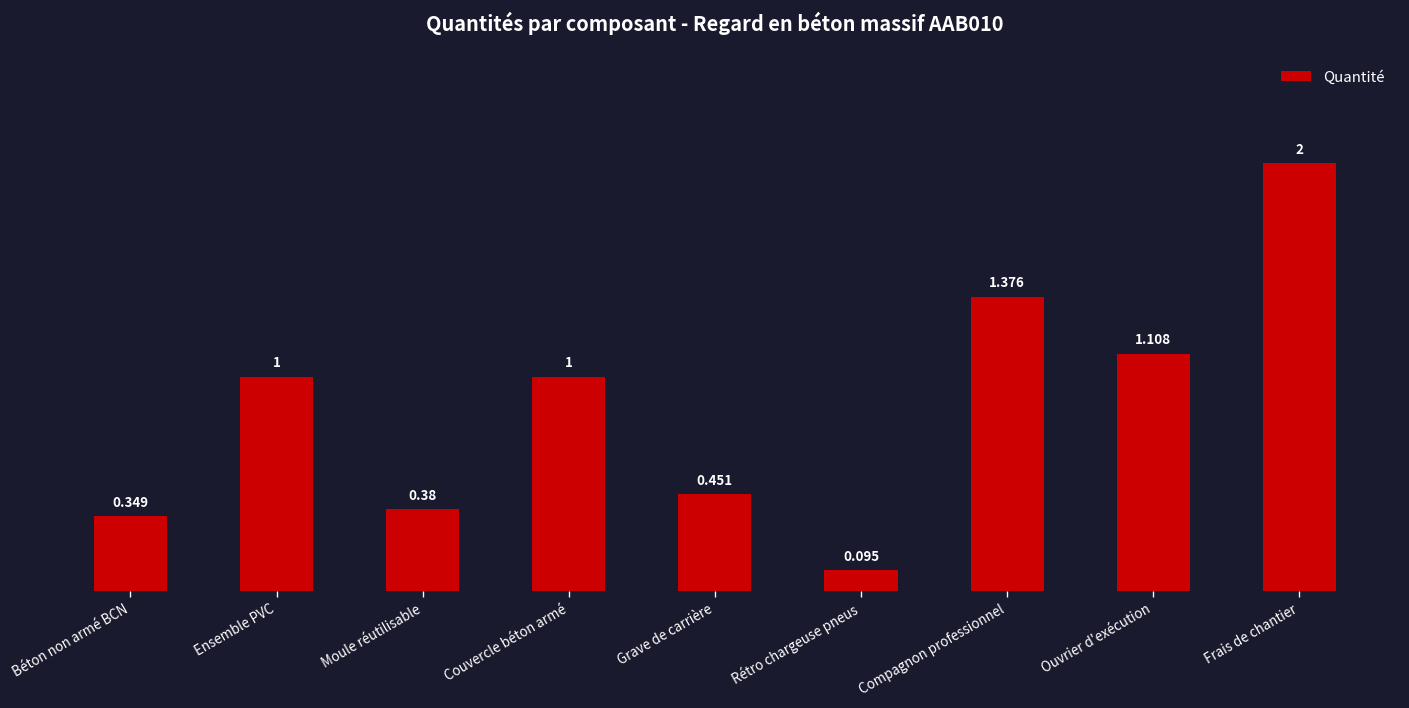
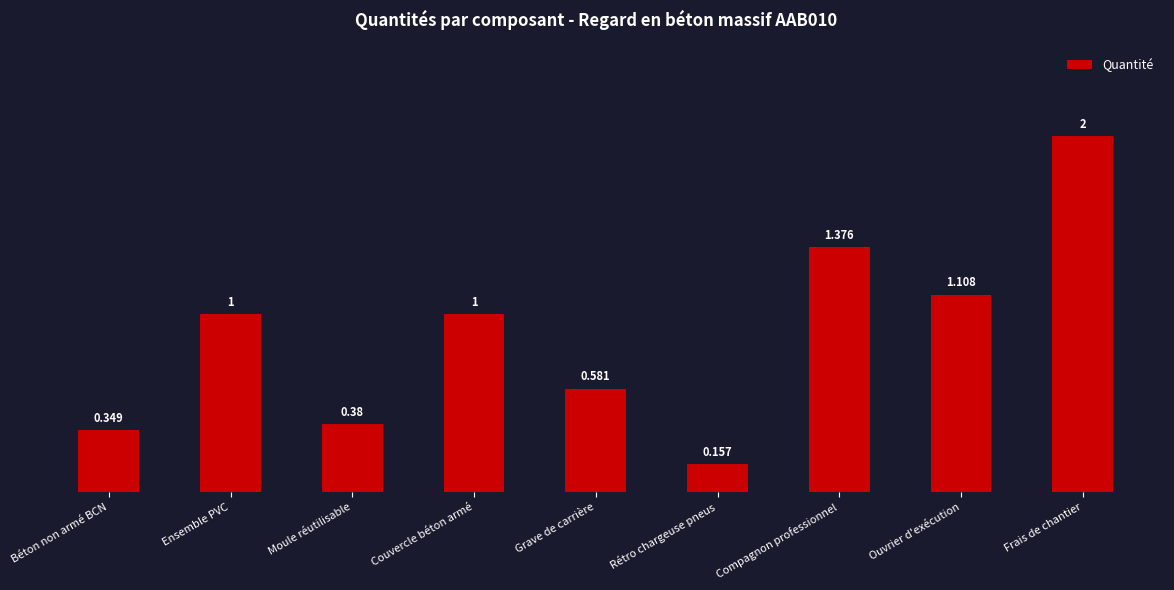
Grave de carrière: 0.451 -> 0.581
Rétro chargeuse pneus: 0.095 -> 0.157
